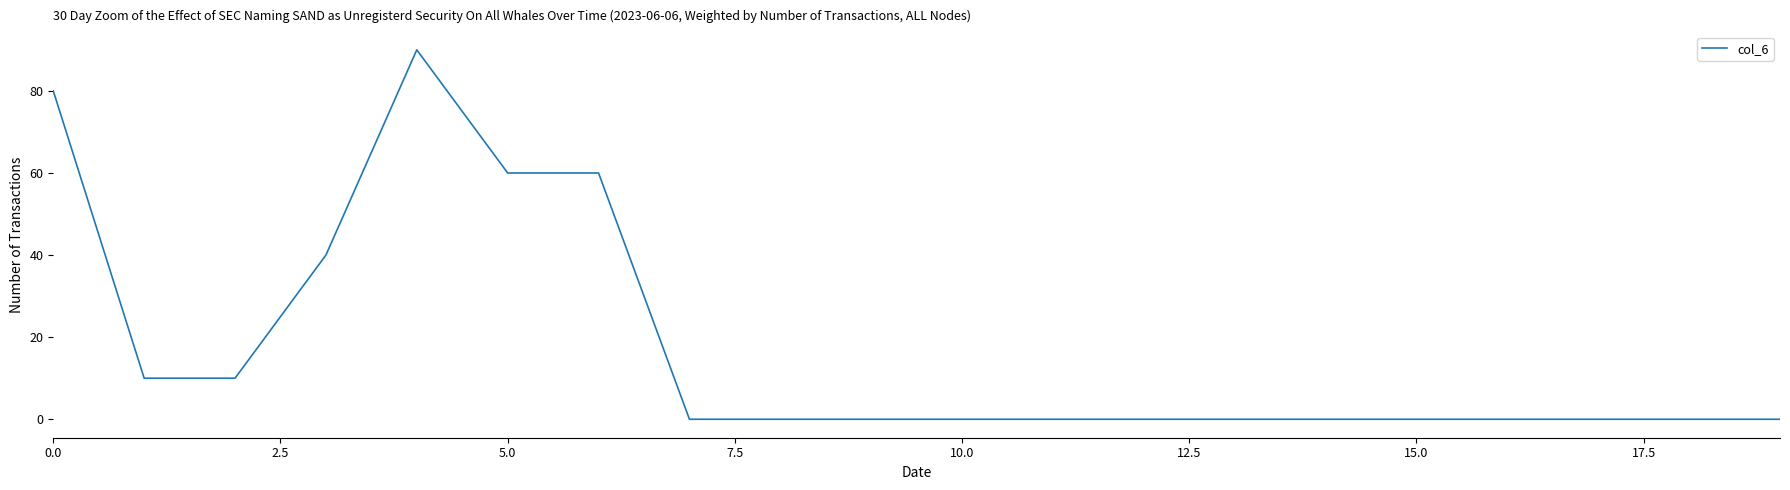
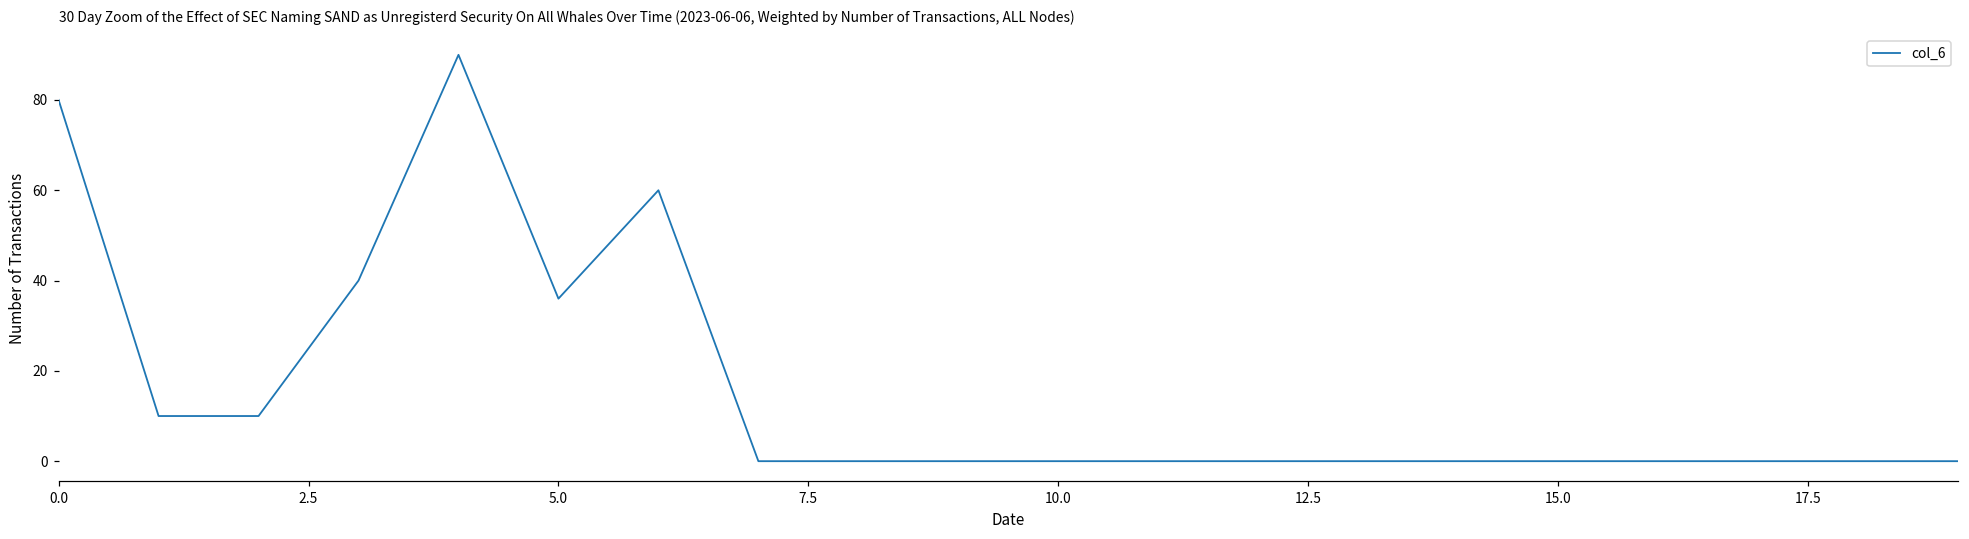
5.0: 60 -> 36
